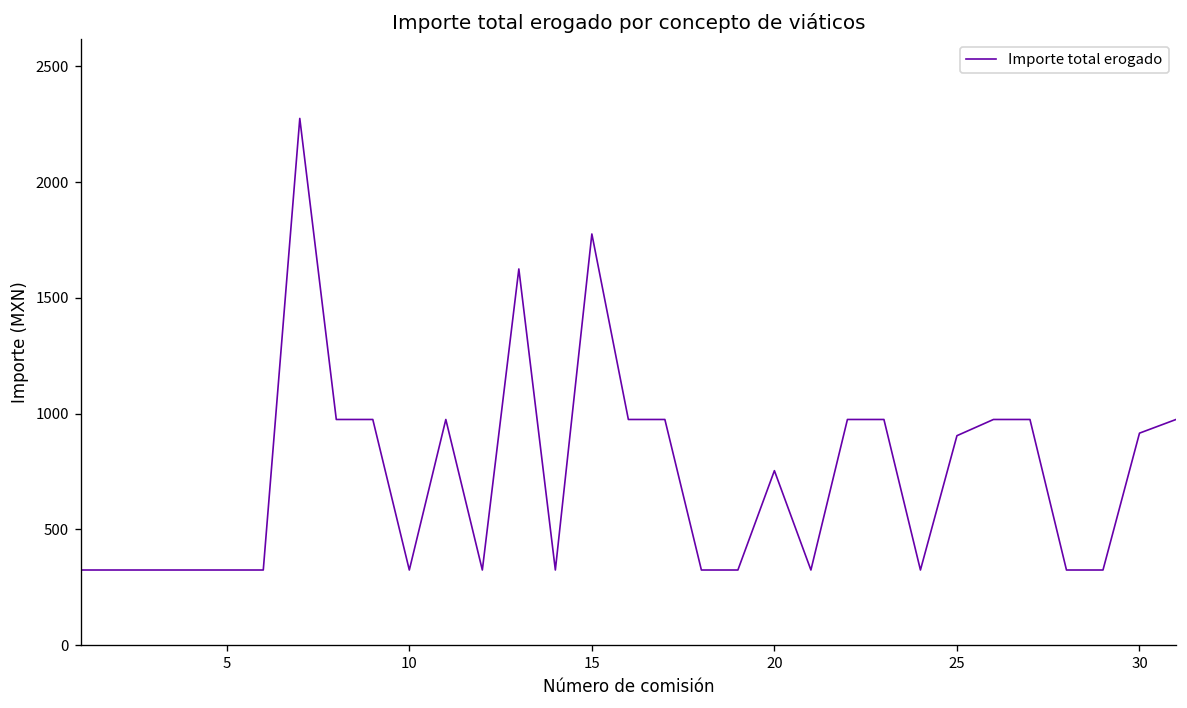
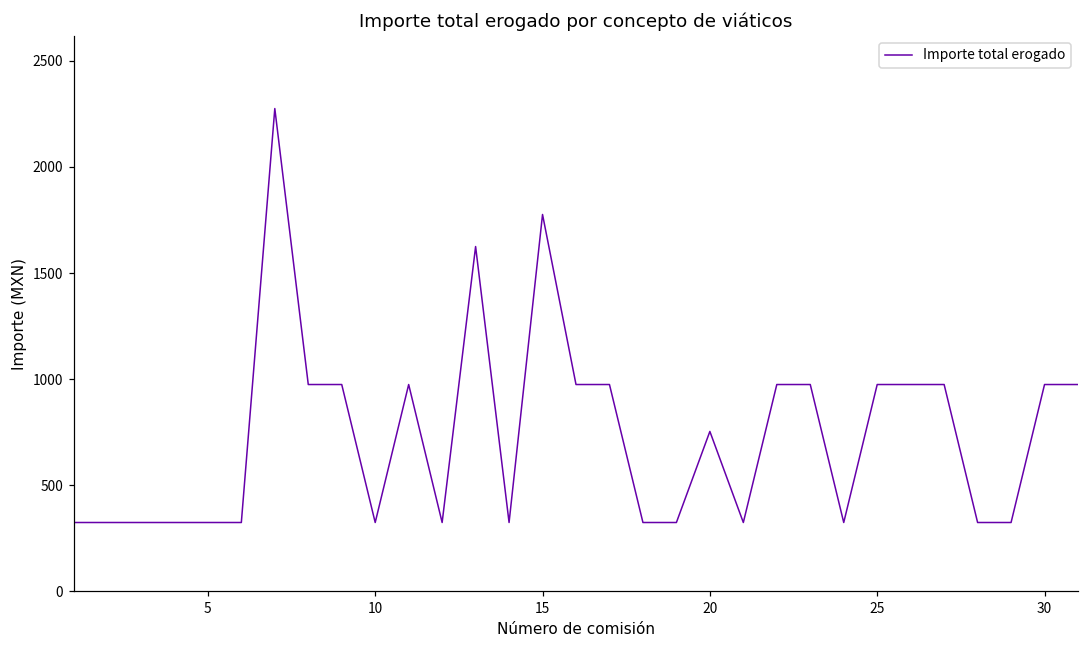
25: 910 -> 980
30: 920 -> 980
